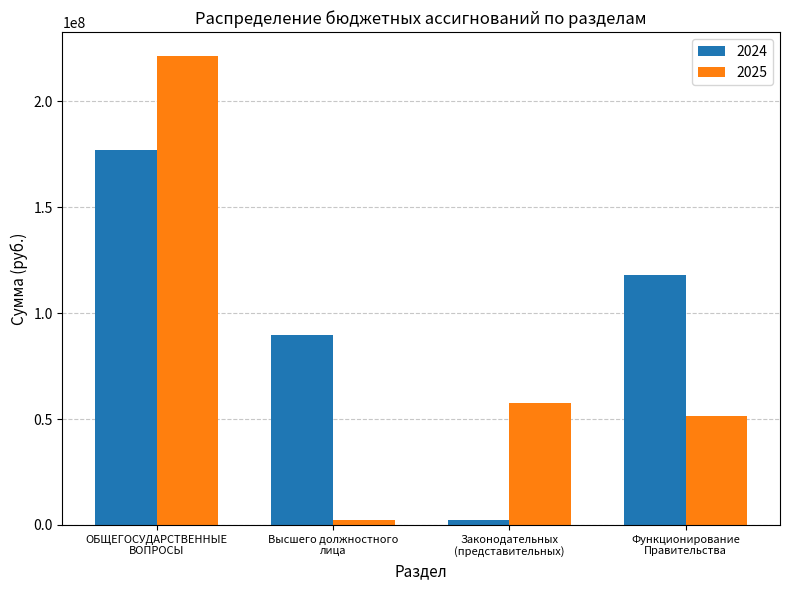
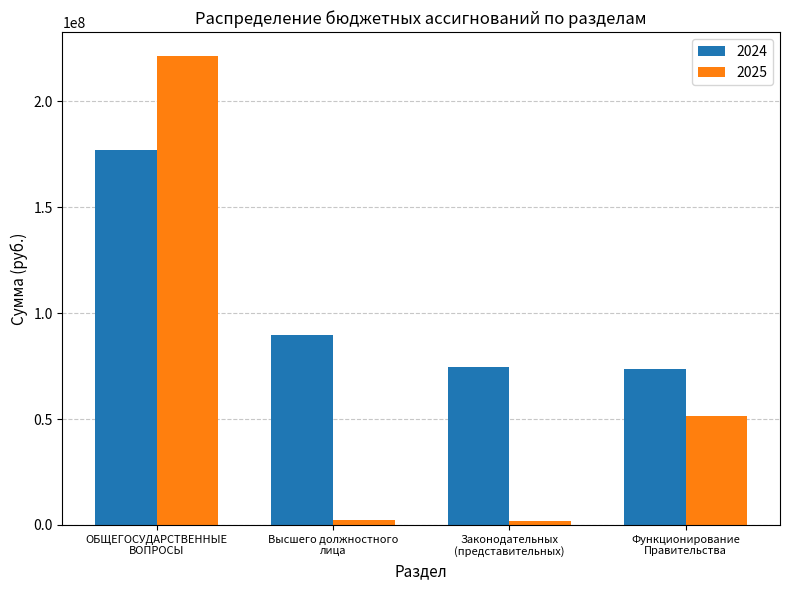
2024, Законодательных (представительных): 2000000 -> 74000000
2025, Законодательных (представительных): 58000000 -> 2000000
2024, Функционирование Правительства: 118000000 -> 74000000
